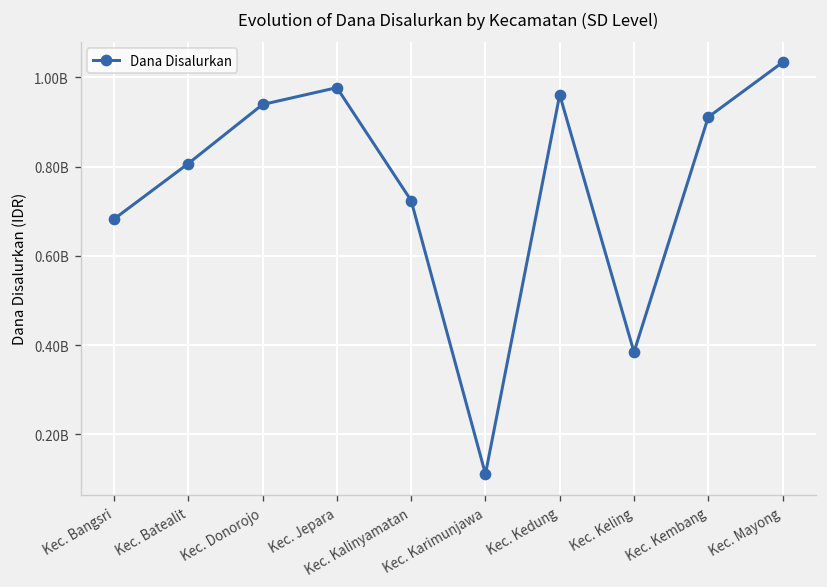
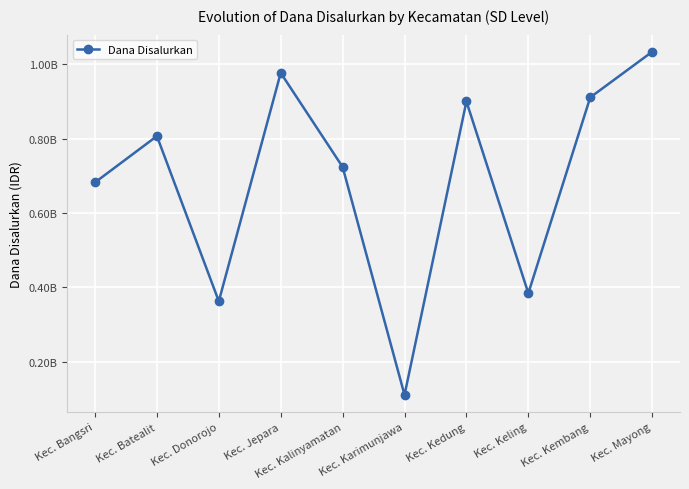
Kec. Donorojo: 940000000 -> 360000000
Kec. Kedung: 960000000 -> 900000000
